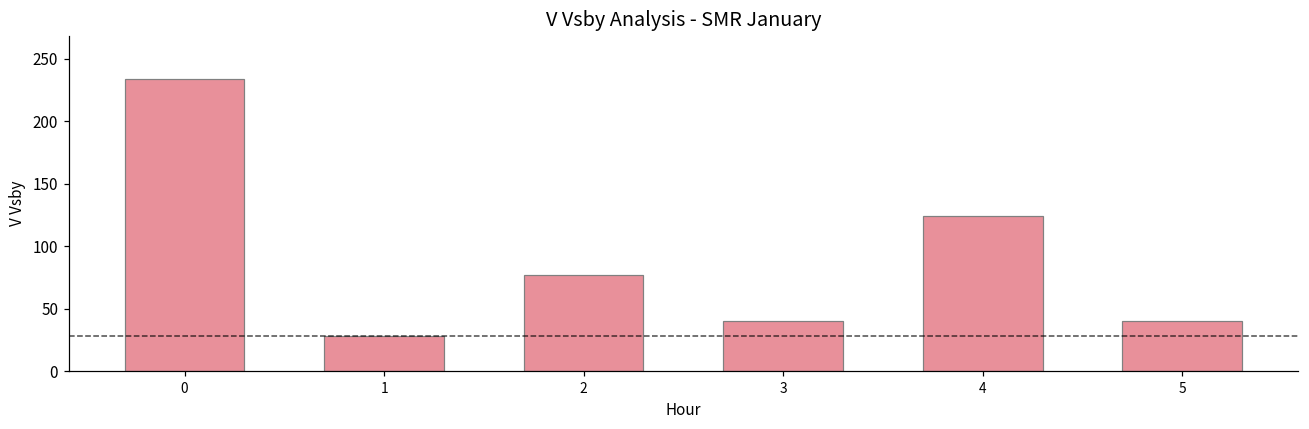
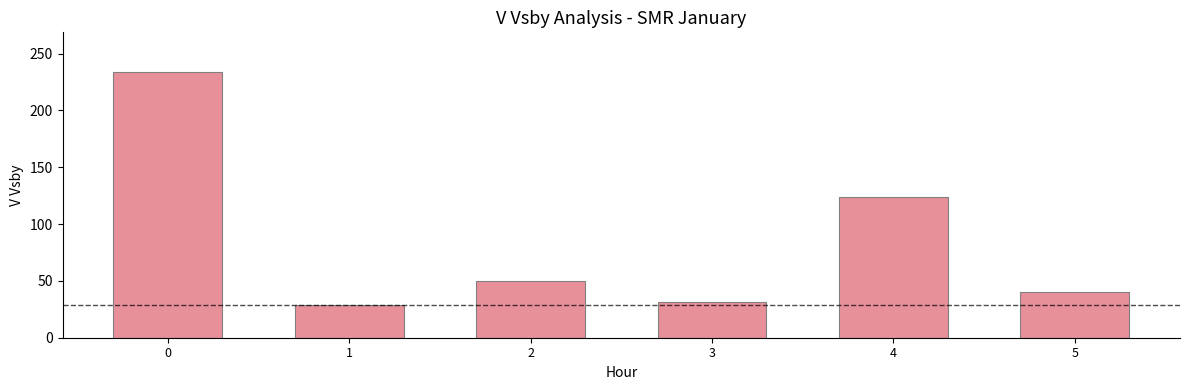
2: 77 -> 50
3: 40 -> 32
